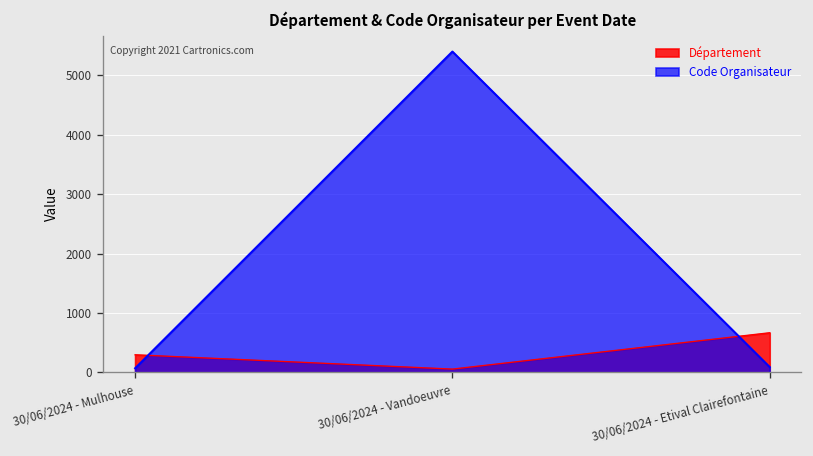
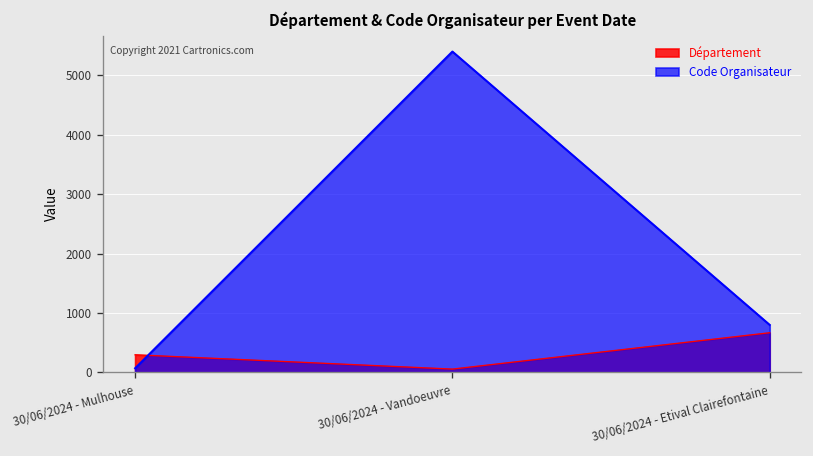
Code Organisateur, 30/06/2024 - Etival Clairefontaine: 100 -> 800
